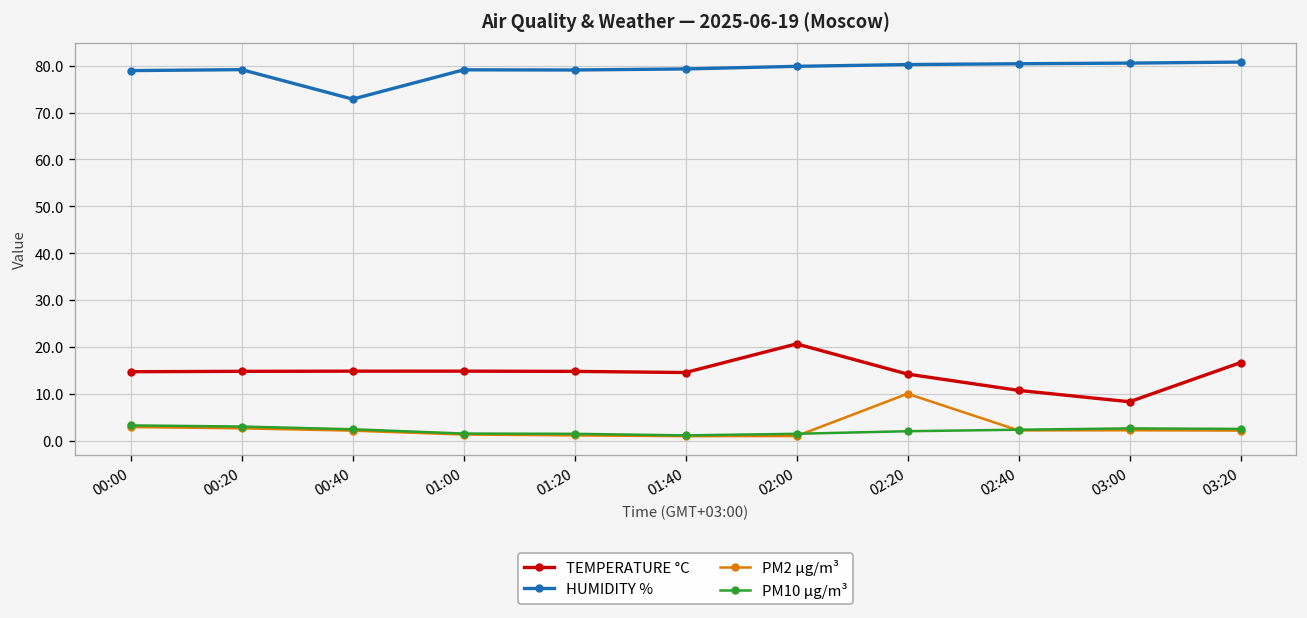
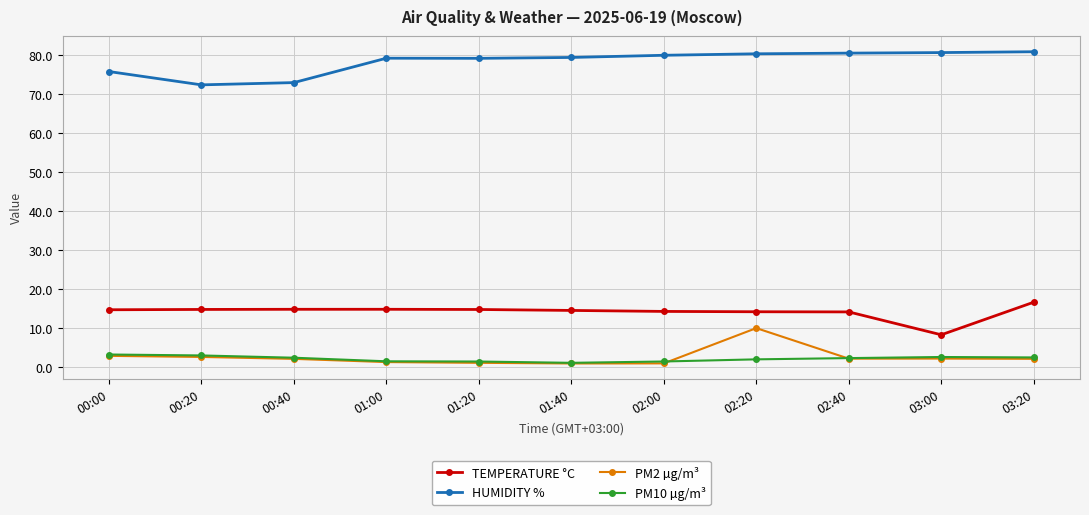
HUMIDITY %, 00:00: 79 -> 76
HUMIDITY %, 00:20: 79 -> 72
TEMPERATURE °C, 02:00: 21 -> 14
TEMPERATURE °C, 02:40: 11 -> 14
